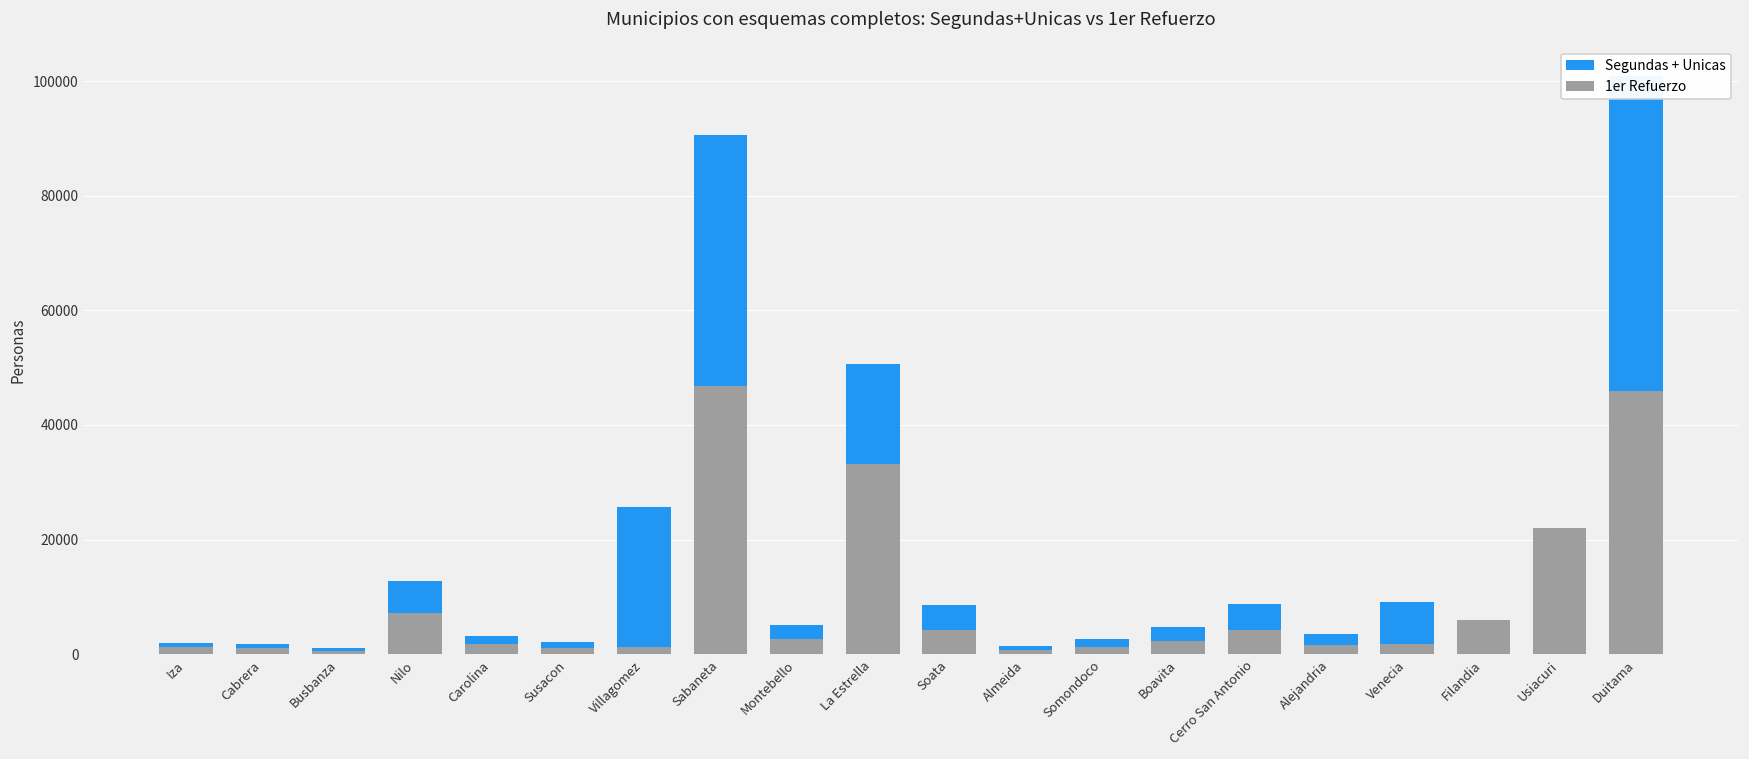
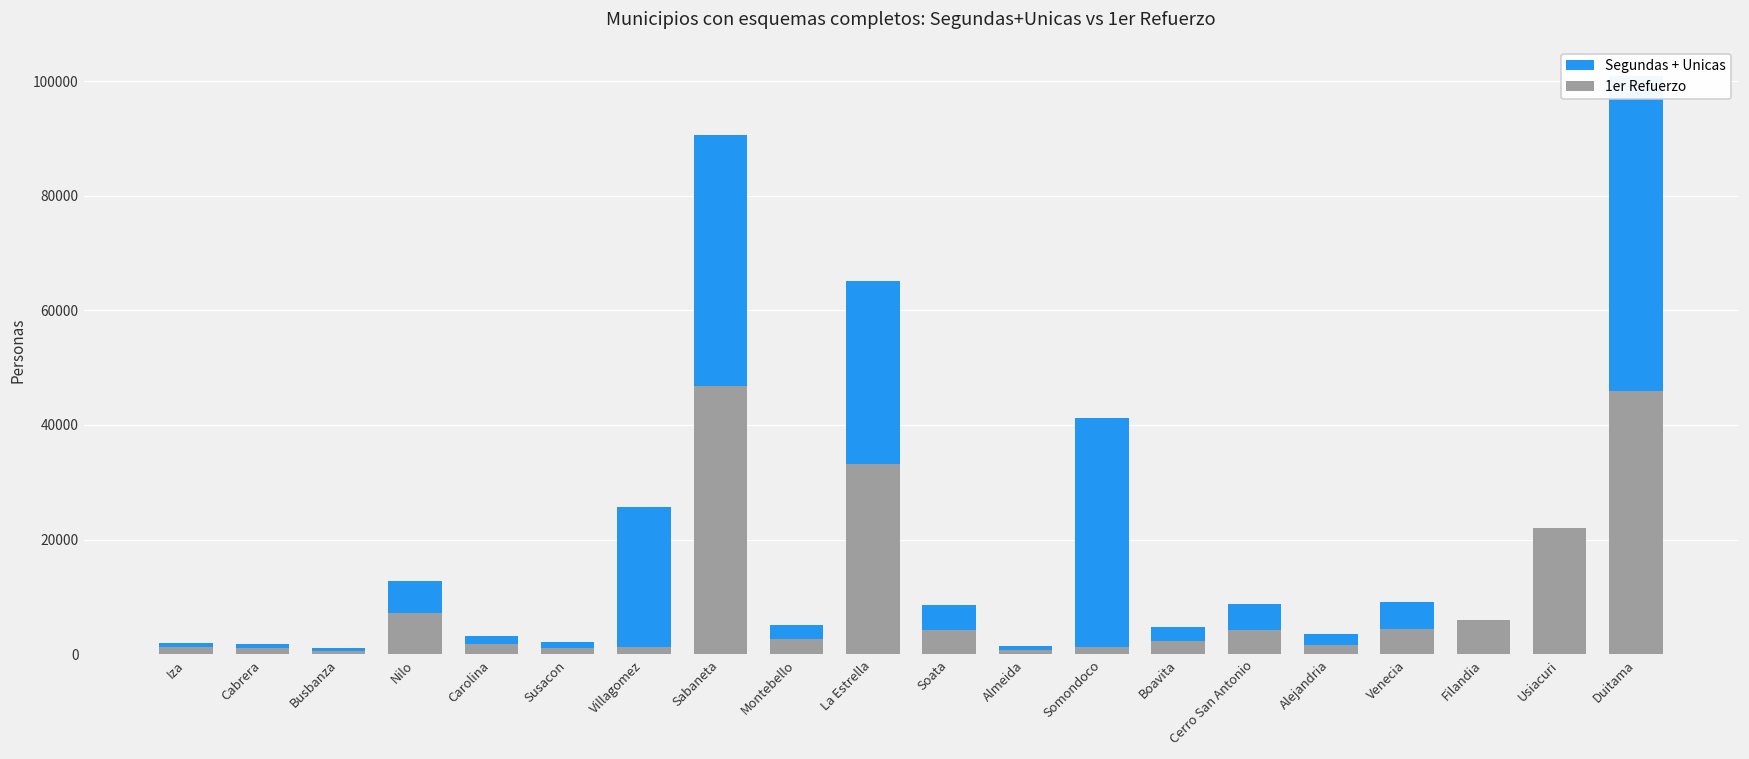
Segundas + Unicas, La Estrella: 51000 -> 65000
Segundas + Unicas, Somondoco: 3000 -> 41000
1er Refuerzo, Venecia: 2000 -> 4000
